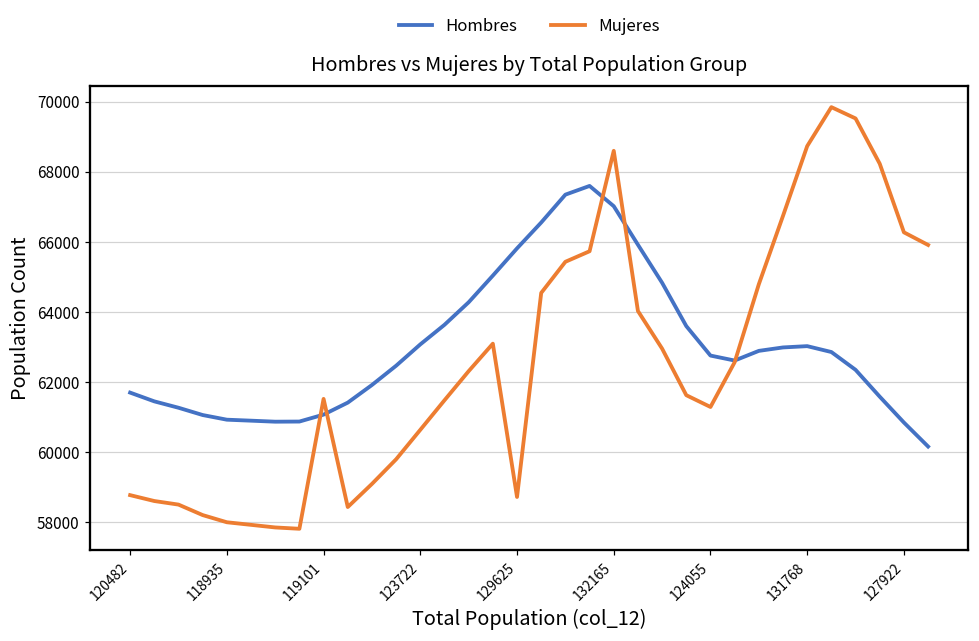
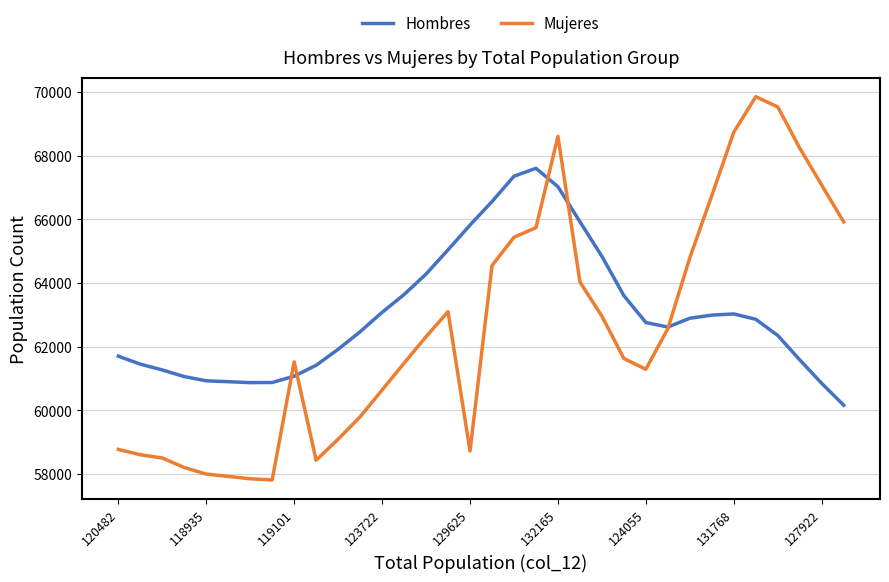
Mujeres, 127922: 66300 -> 67100
